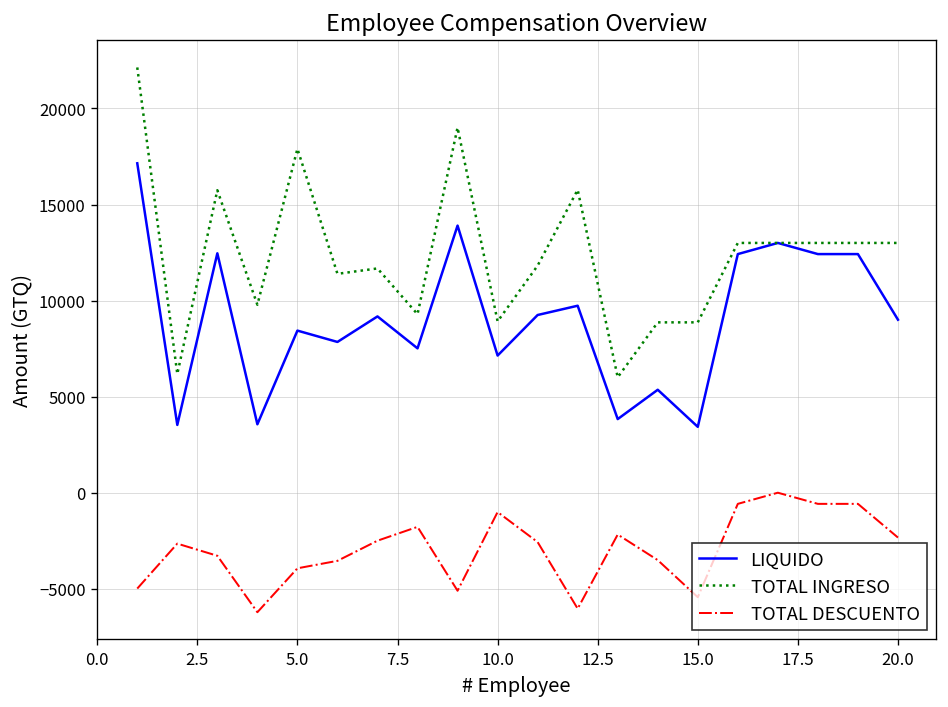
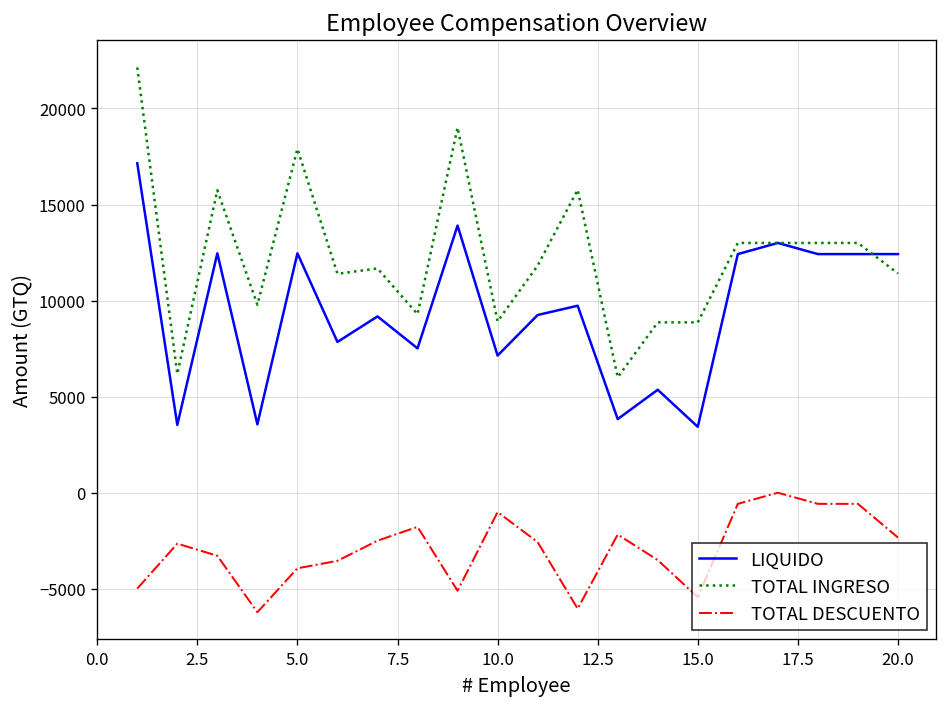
LIQUIDO, 5.0: 8400 -> 12500
LIQUIDO, 20.0: 9000 -> 12400
TOTAL INGRESO, 20.0: 13000 -> 11400
